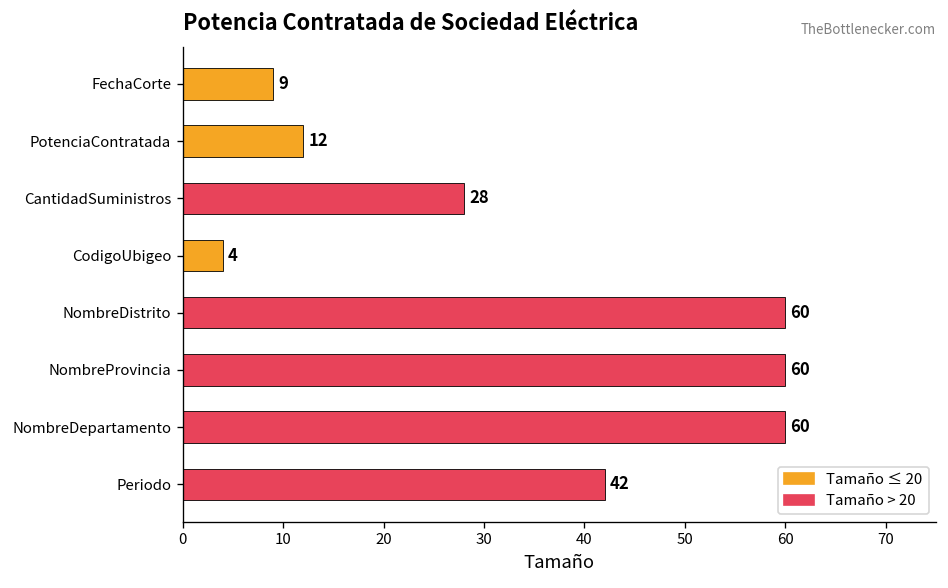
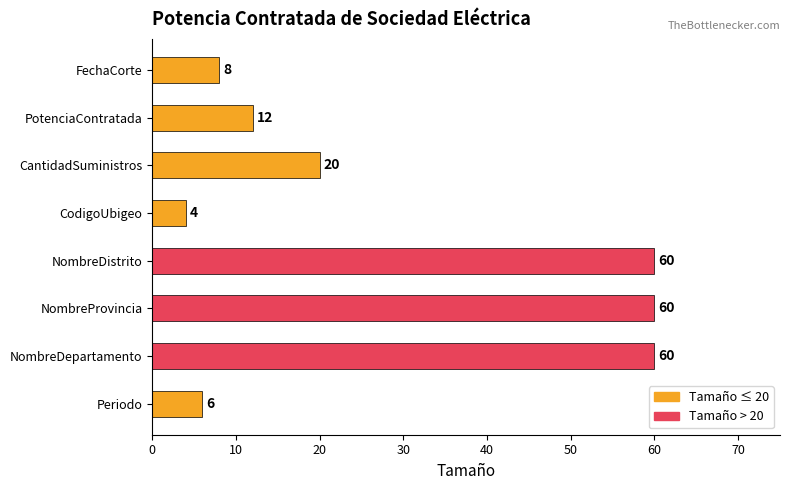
FechaCorte: 9 -> 8
CantidadSuministros: 28 -> 20
Periodo: 42 -> 6
